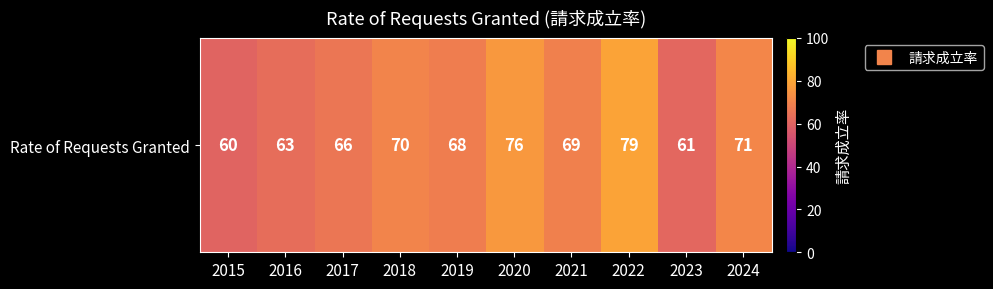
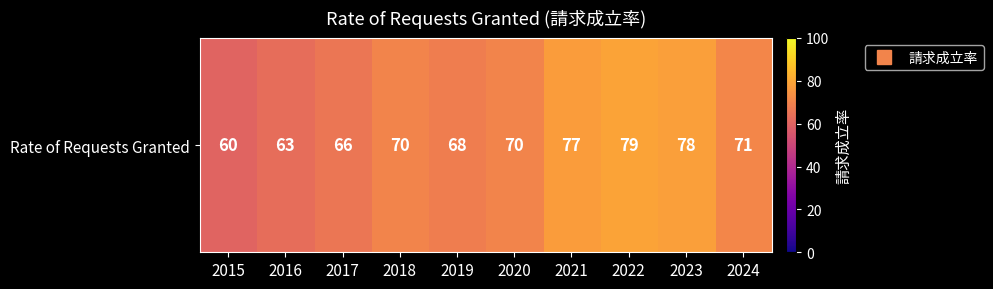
Rate of Requests Granted, 2020: 76 -> 70
Rate of Requests Granted, 2021: 69 -> 77
Rate of Requests Granted, 2023: 61 -> 78
